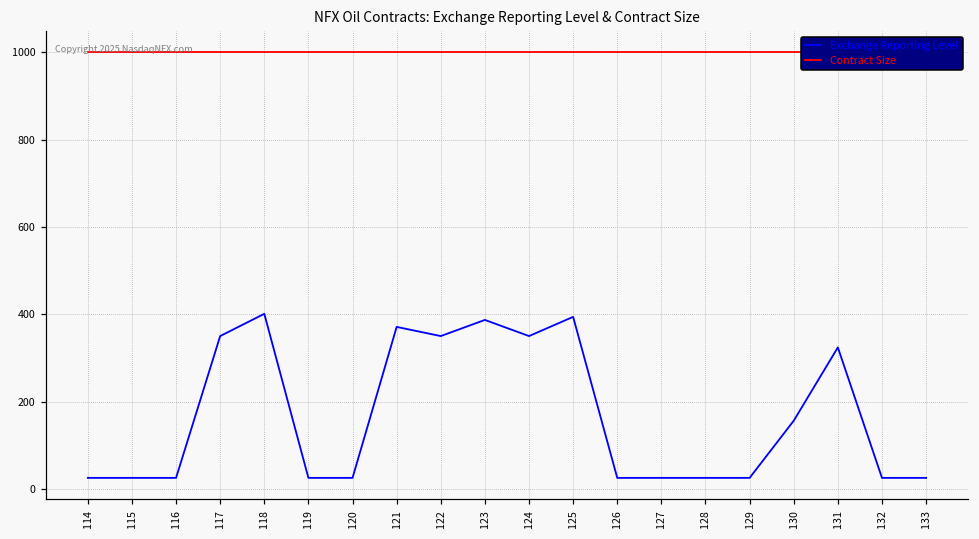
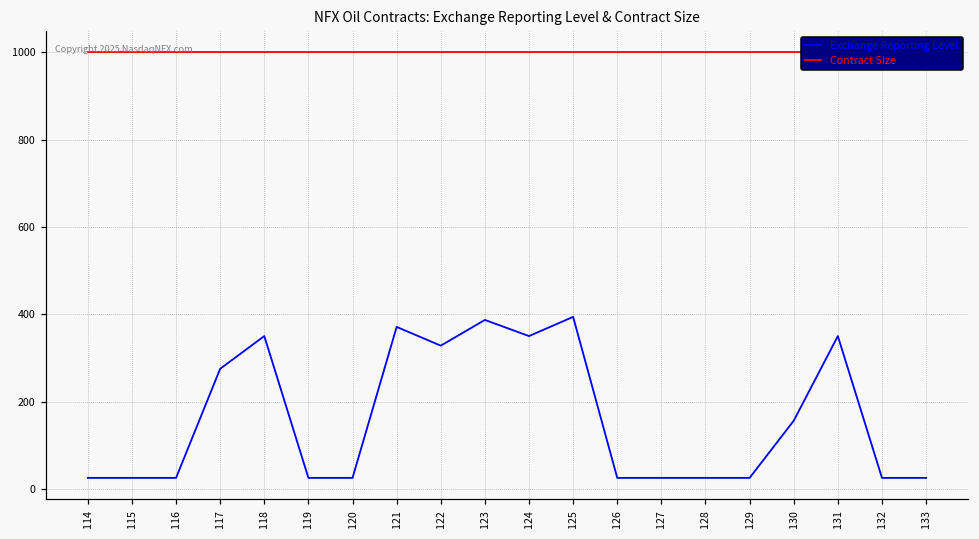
Exchange Reporting Level, 117: 350 -> 280
Exchange Reporting Level, 118: 400 -> 350
Exchange Reporting Level, 122: 350 -> 330
Exchange Reporting Level, 131: 320 -> 350
